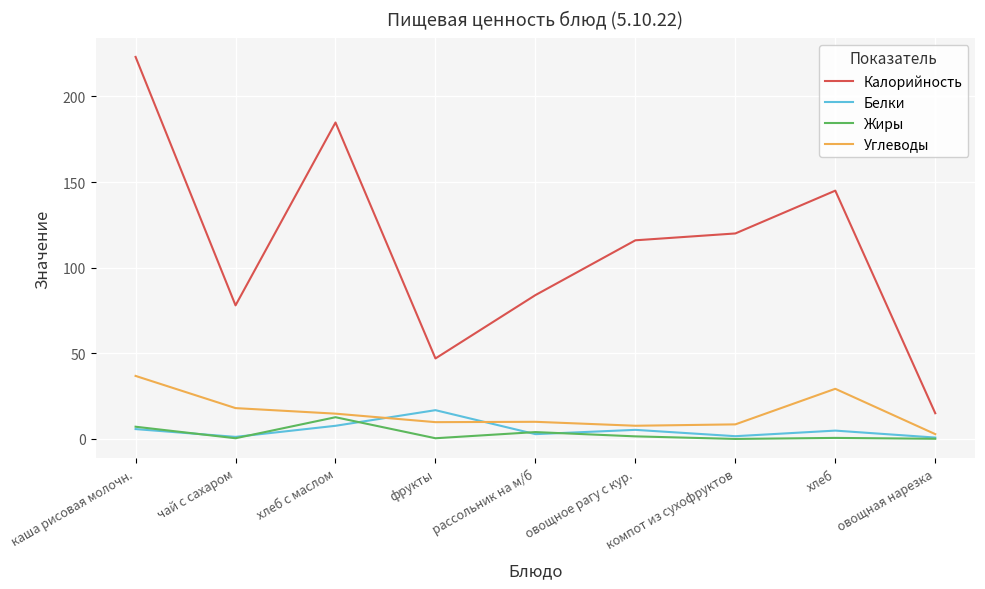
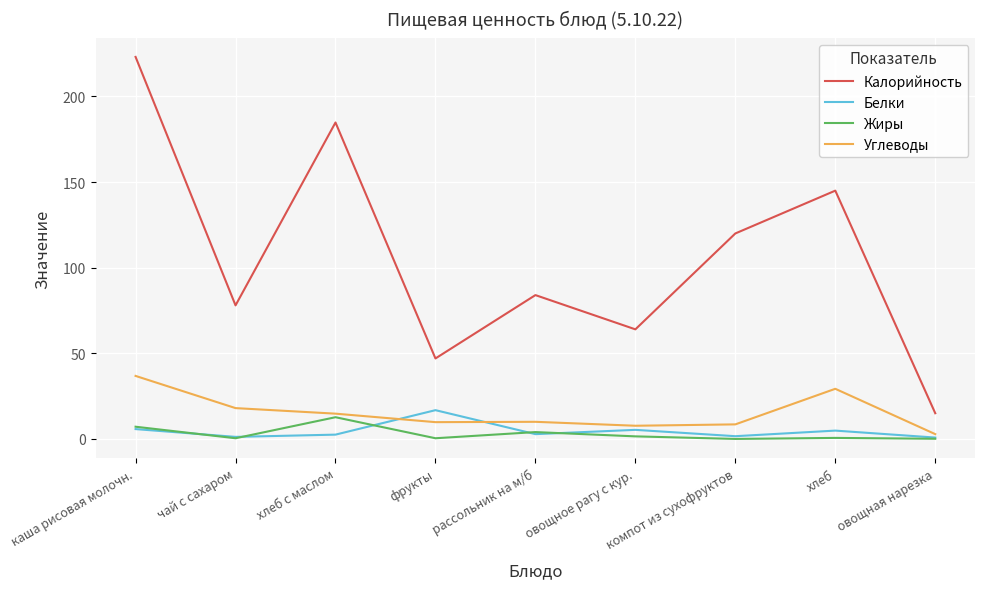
Белки, хлеб с маслом: 8 -> 3
Калорийность, овощное рагу с кур.: 116 -> 64
